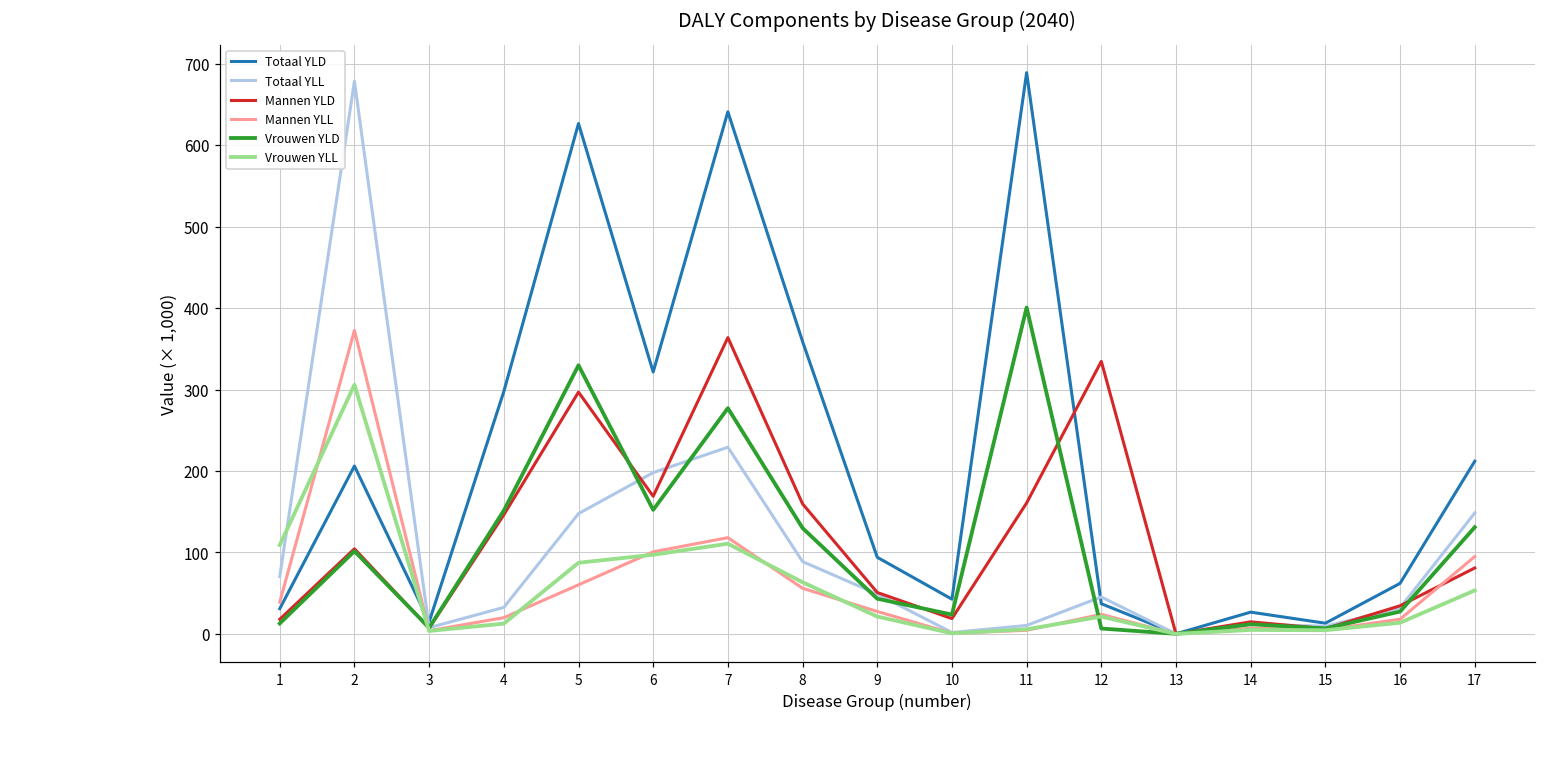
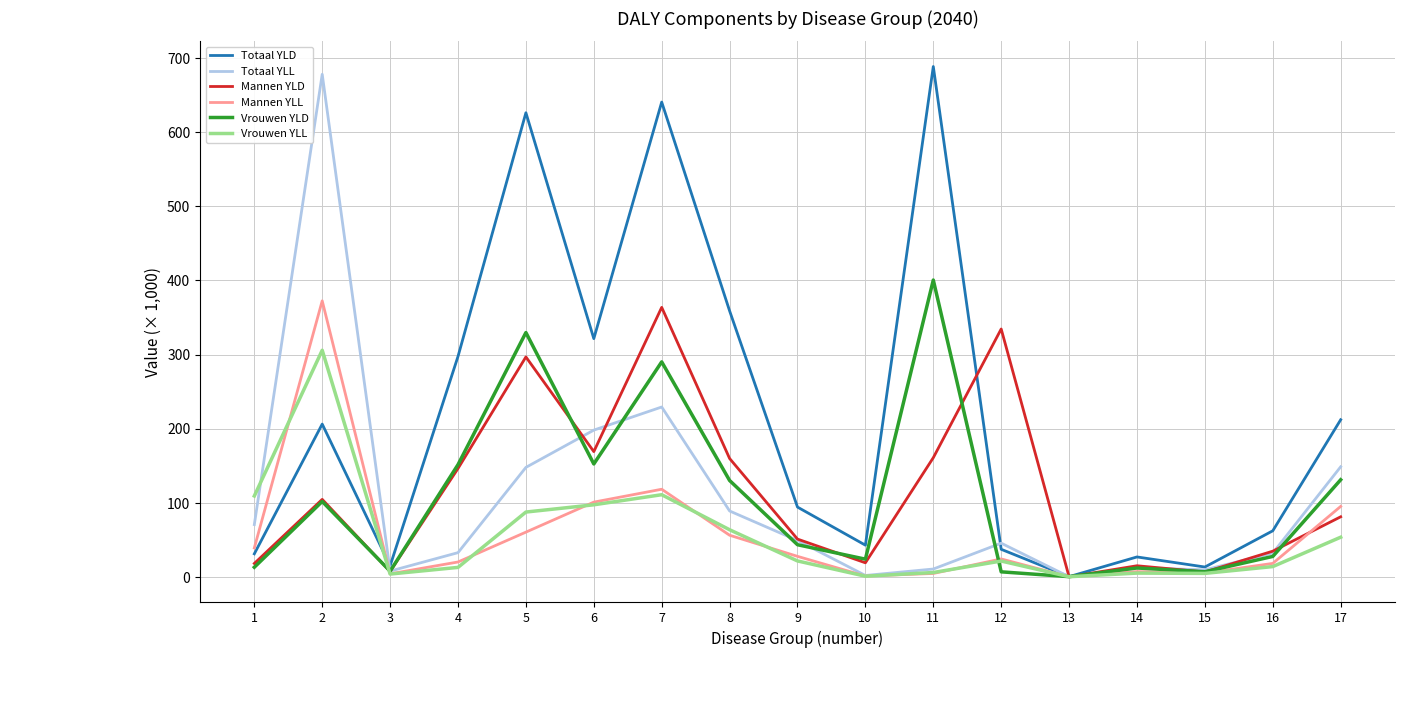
Vrouwen YLD, 7: 280 -> 290
